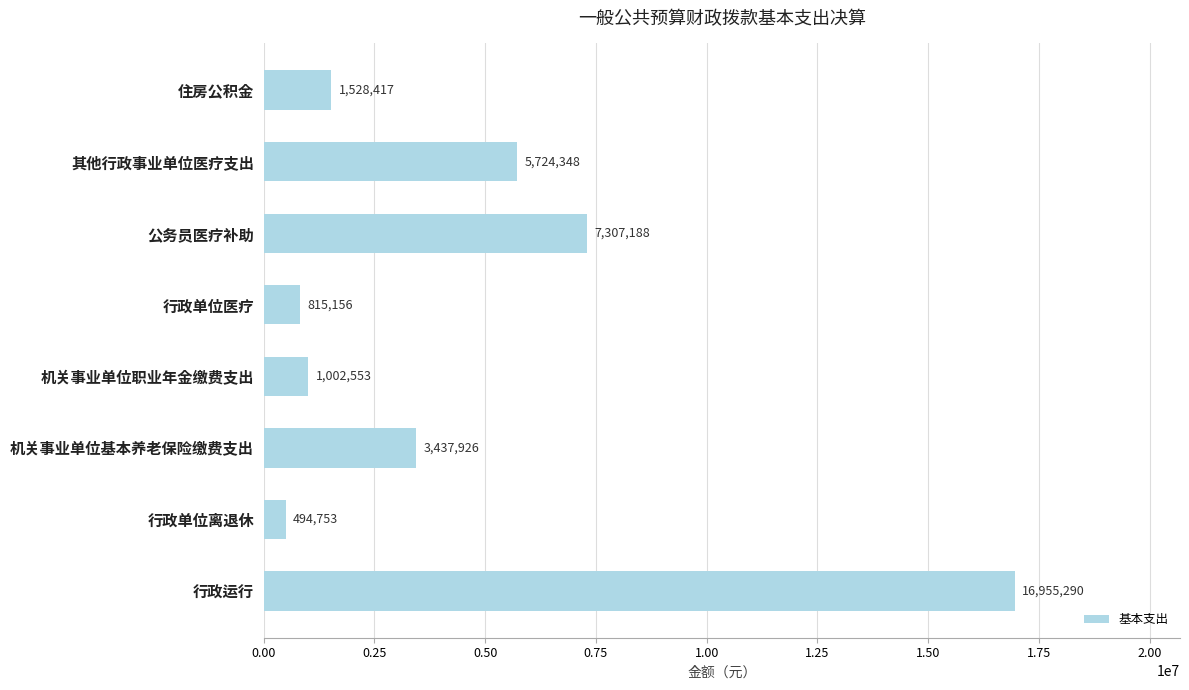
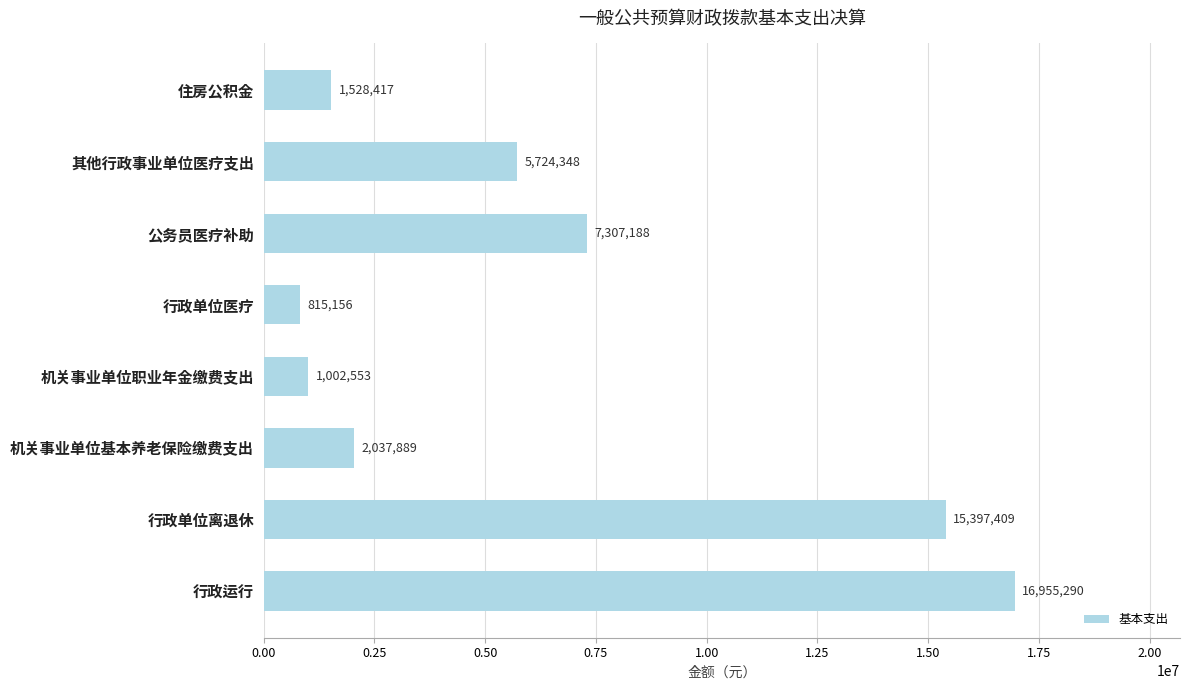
机关事业单位基本养老保险缴费支出: 3,437,926 -> 2,037,889
行政单位离退休: 494,753 -> 15,397,409
